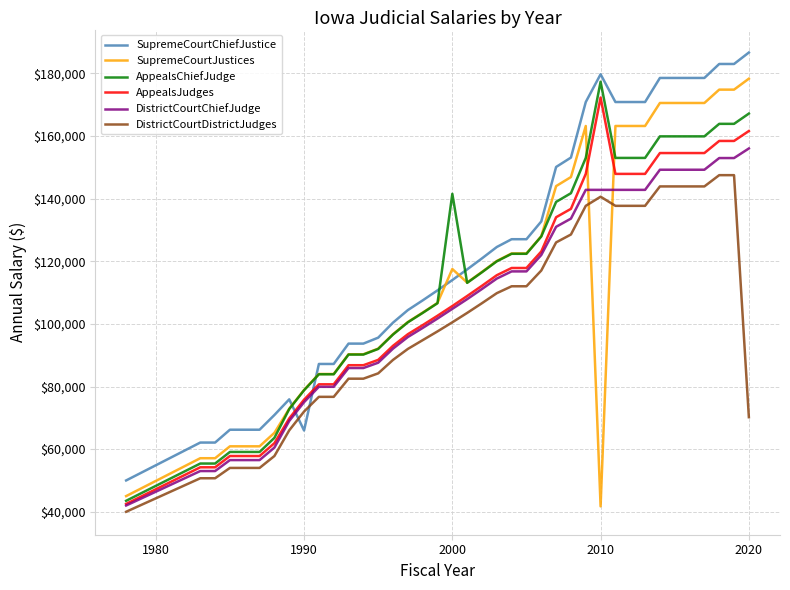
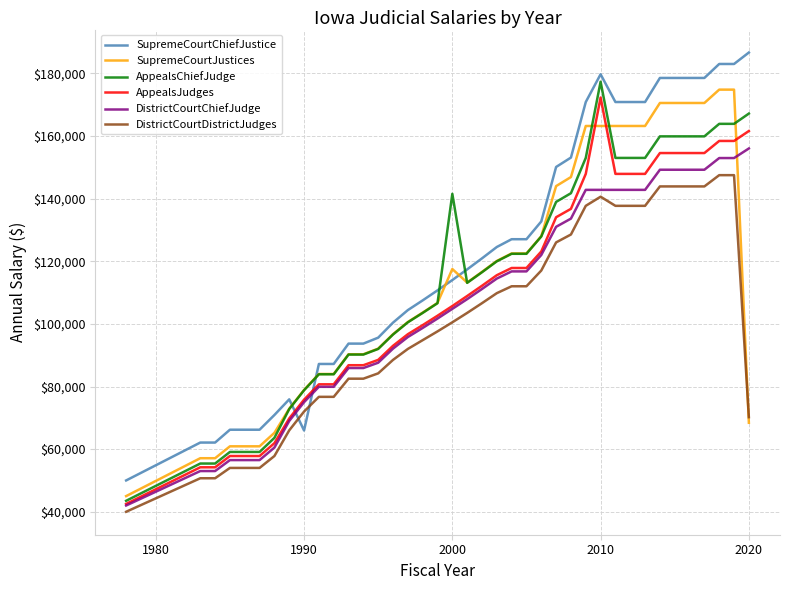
SupremeCourtJustices, 2010: $42,000 -> $163,000
SupremeCourtJustices, 2020: $178,000 -> $68,000
